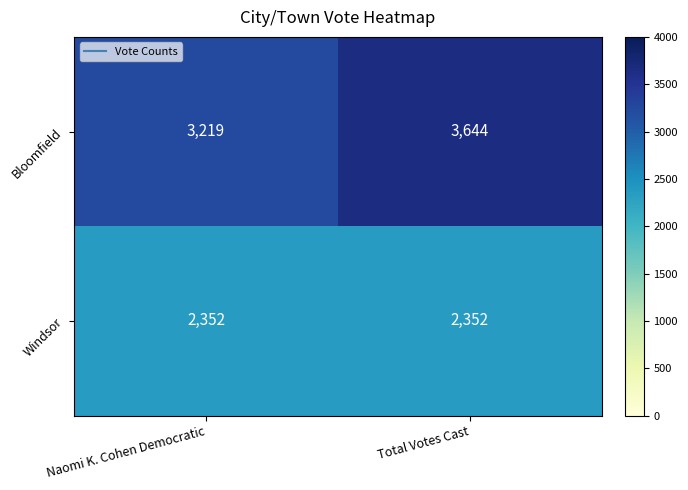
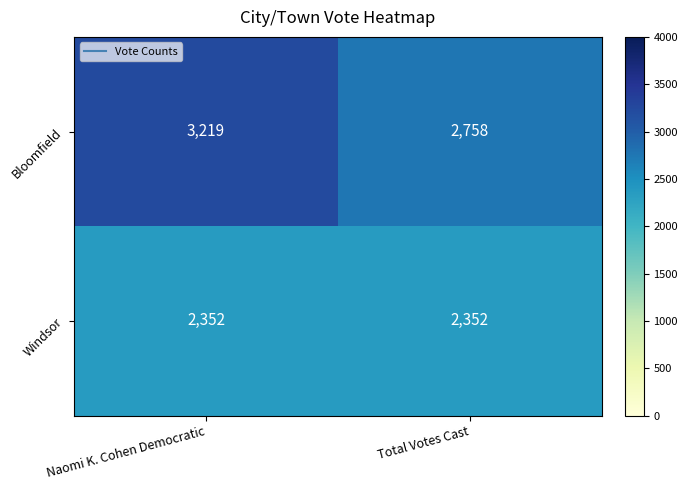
Bloomfield, Total Votes Cast: 3,644 -> 2,758
